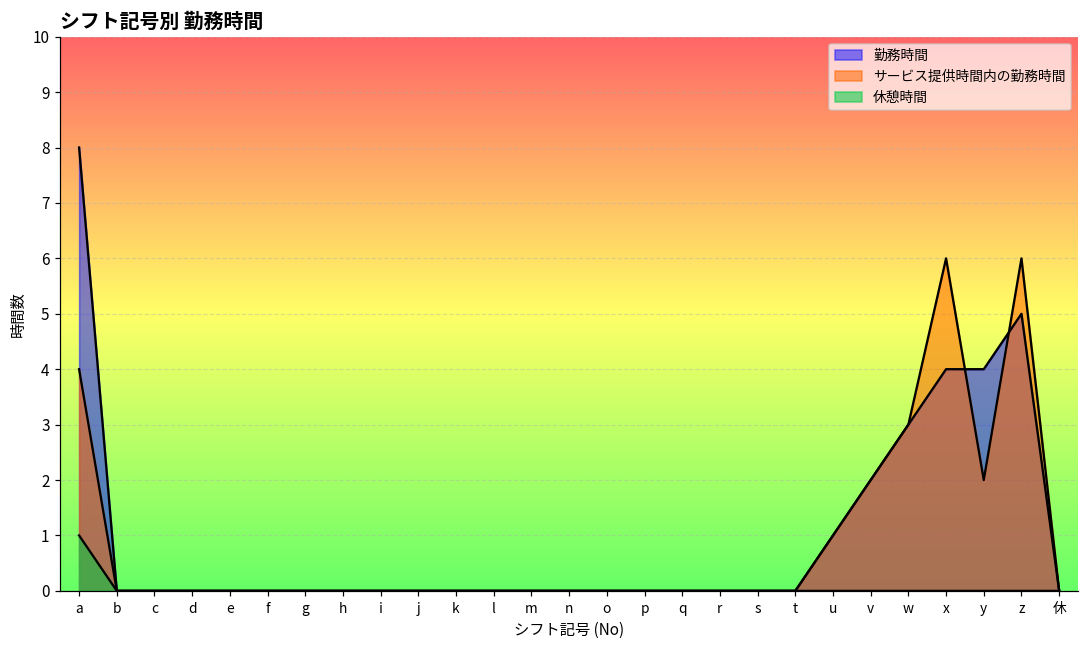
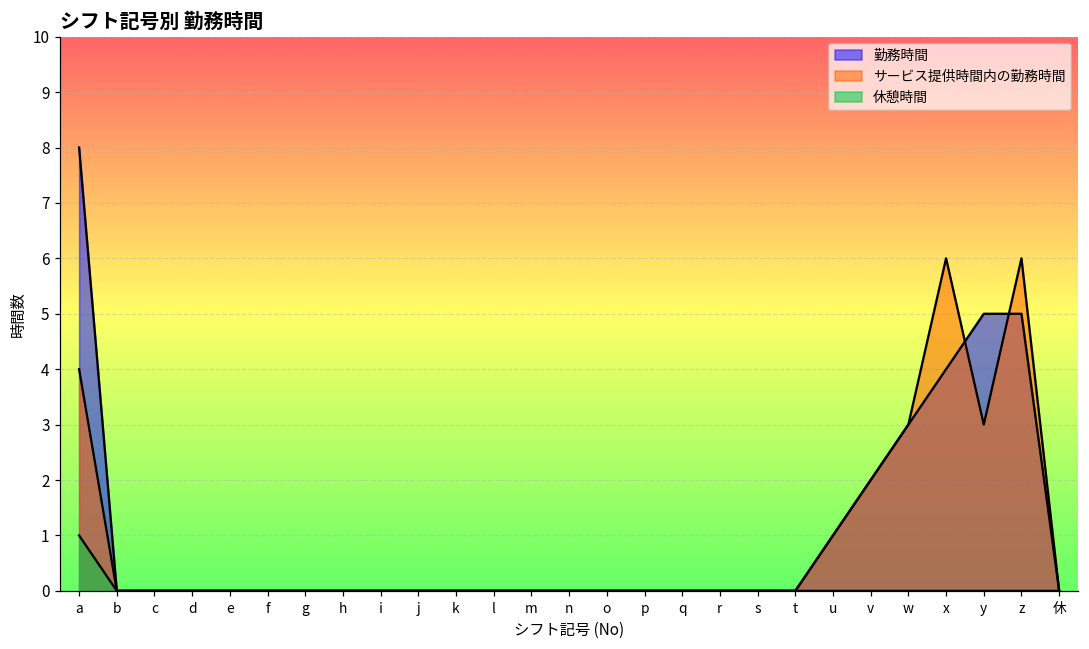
勤務時間, y: 4 -> 5
サービス提供時間内の勤務時間, y: 2 -> 3
